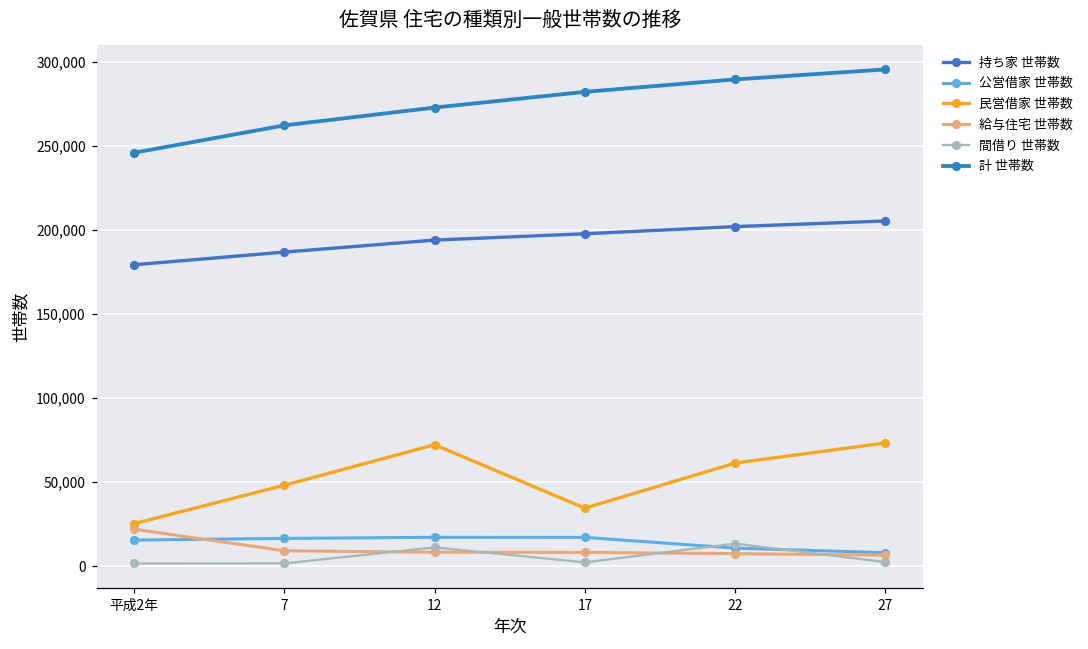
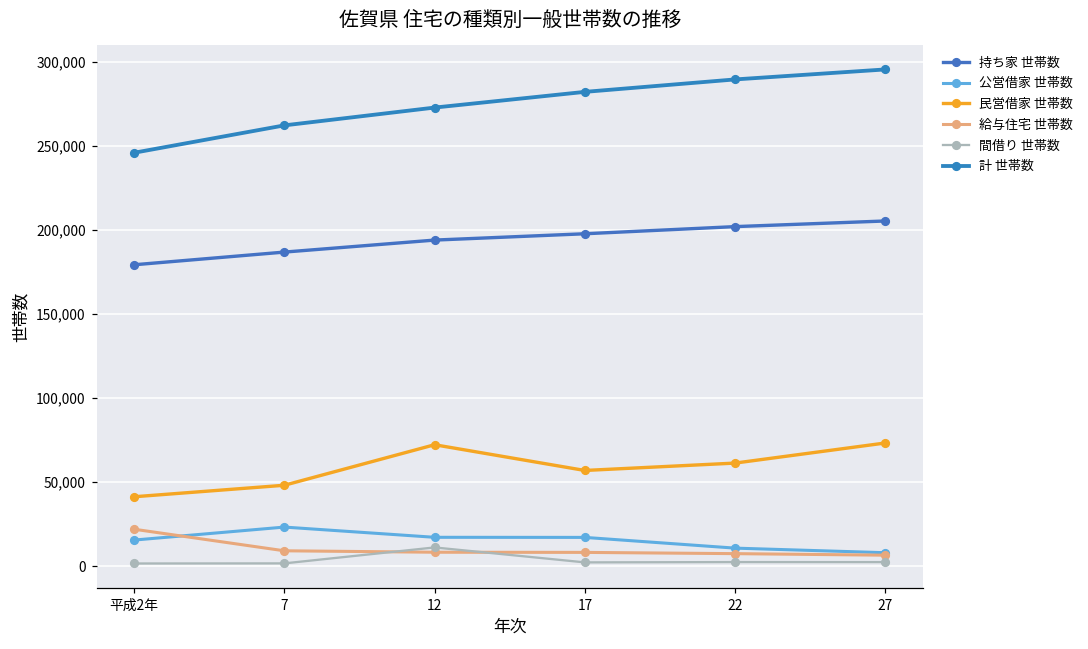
民営借家 世帯数, 平成2年: 25,000 -> 41,000
公営借家 世帯数, 7: 17,000 -> 23,000
民営借家 世帯数, 17: 34,000 -> 57,000
間借り 世帯数, 22: 13,000 -> 2,000
